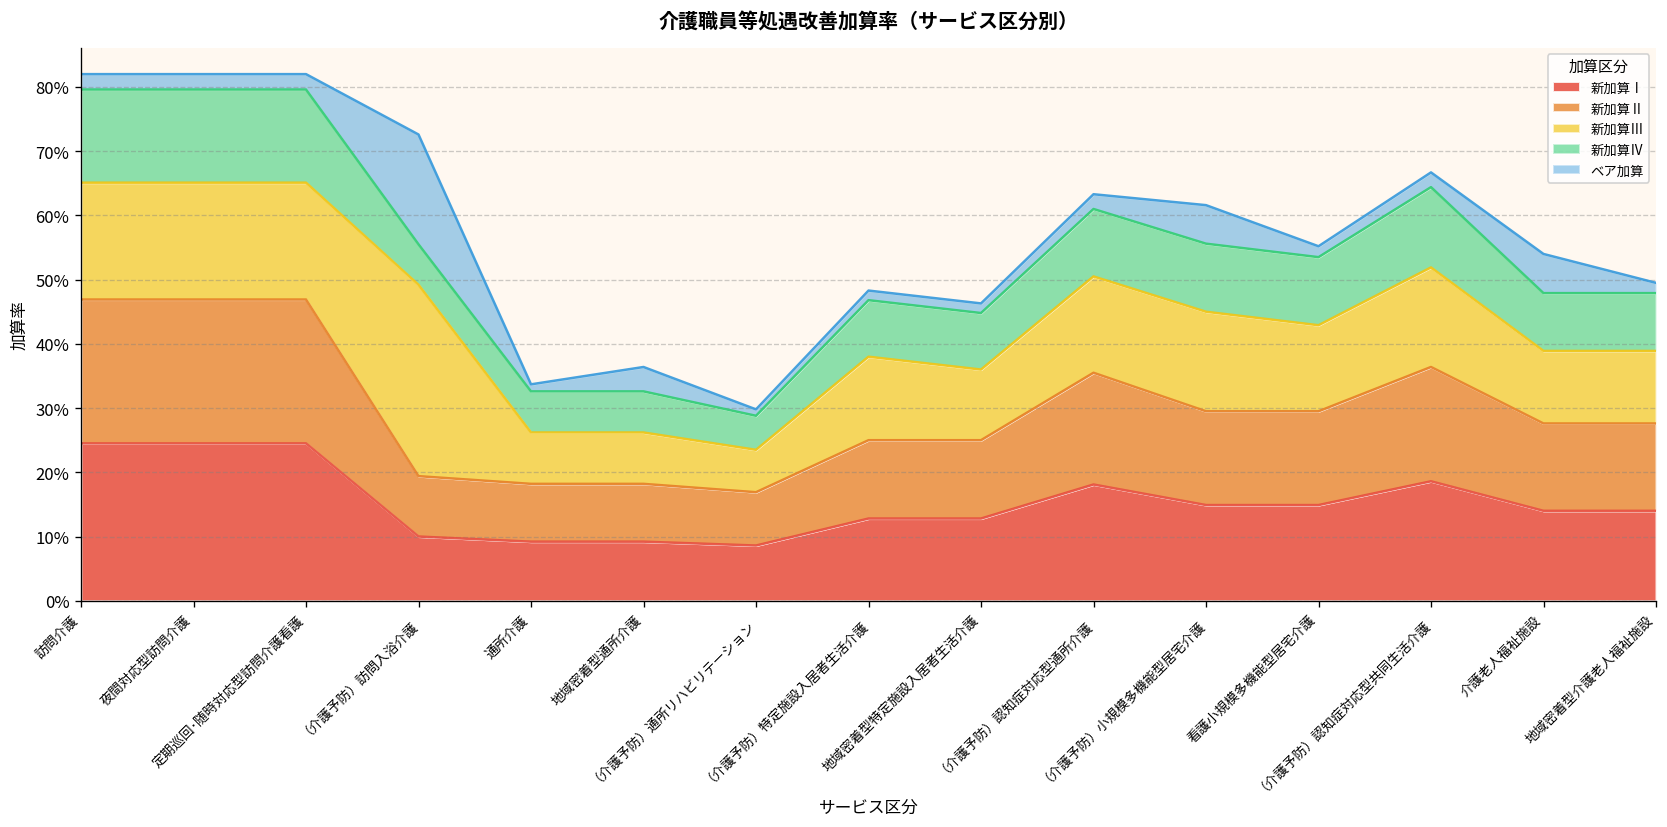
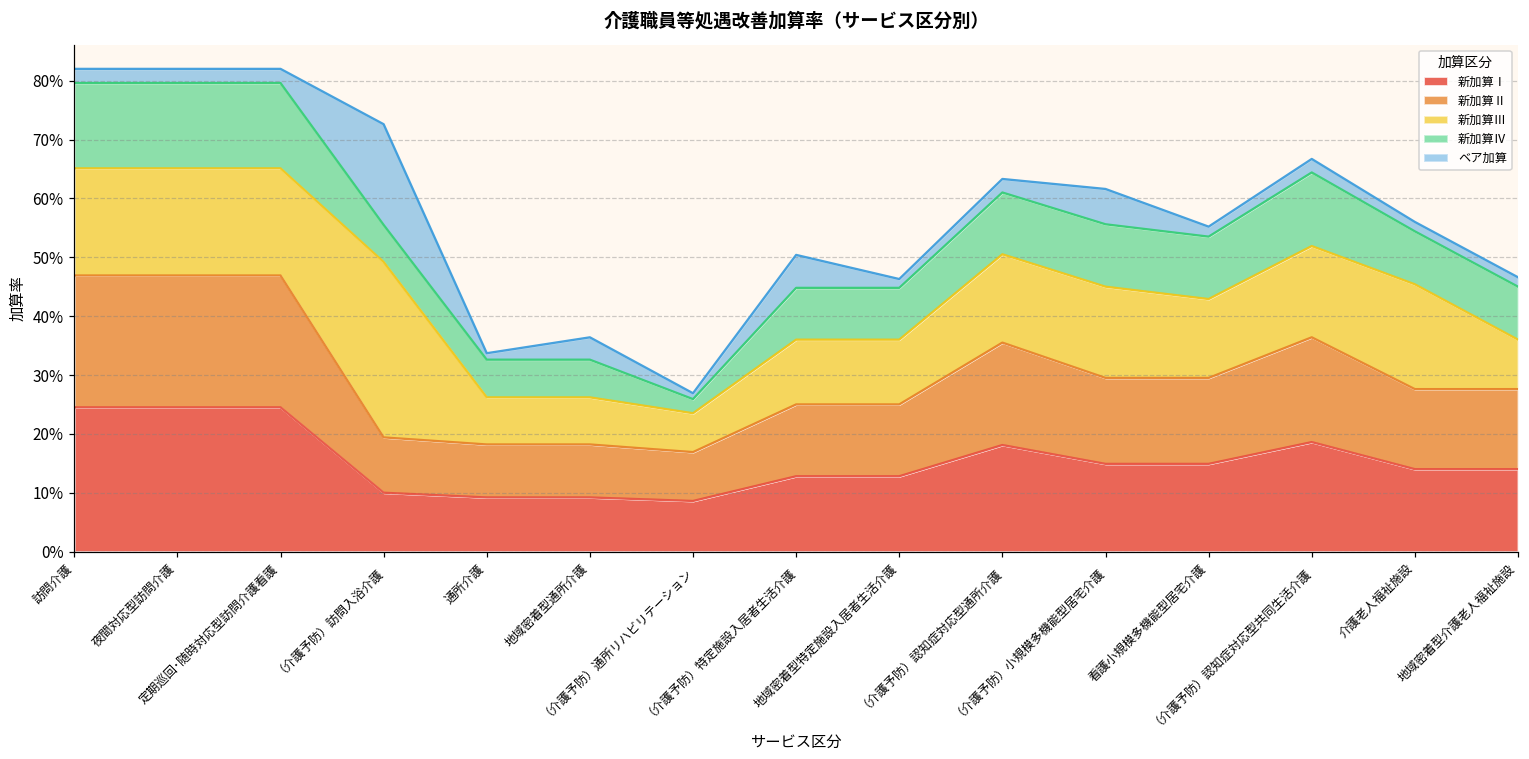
新加算Ⅳ, （介護予防）通所リハビリテーション: 5% -> 2%
新加算Ⅲ, （介護予防）特定施設入居者生活介護: 13% -> 11%
ベア加算, （介護予防）特定施設入居者生活介護: 2% -> 6%
新加算Ⅲ, 介護老人福祉施設: 11% -> 18%
ベア加算, 介護老人福祉施設: 6% -> 2%
新加算Ⅲ, 地域密着型介護老人福祉施設: 11% -> 8%
